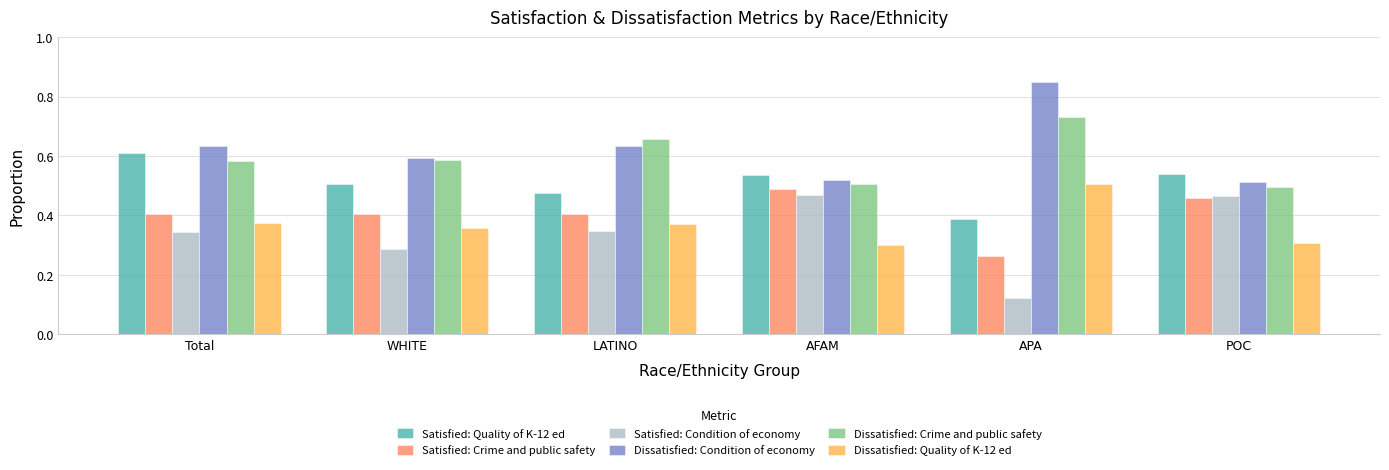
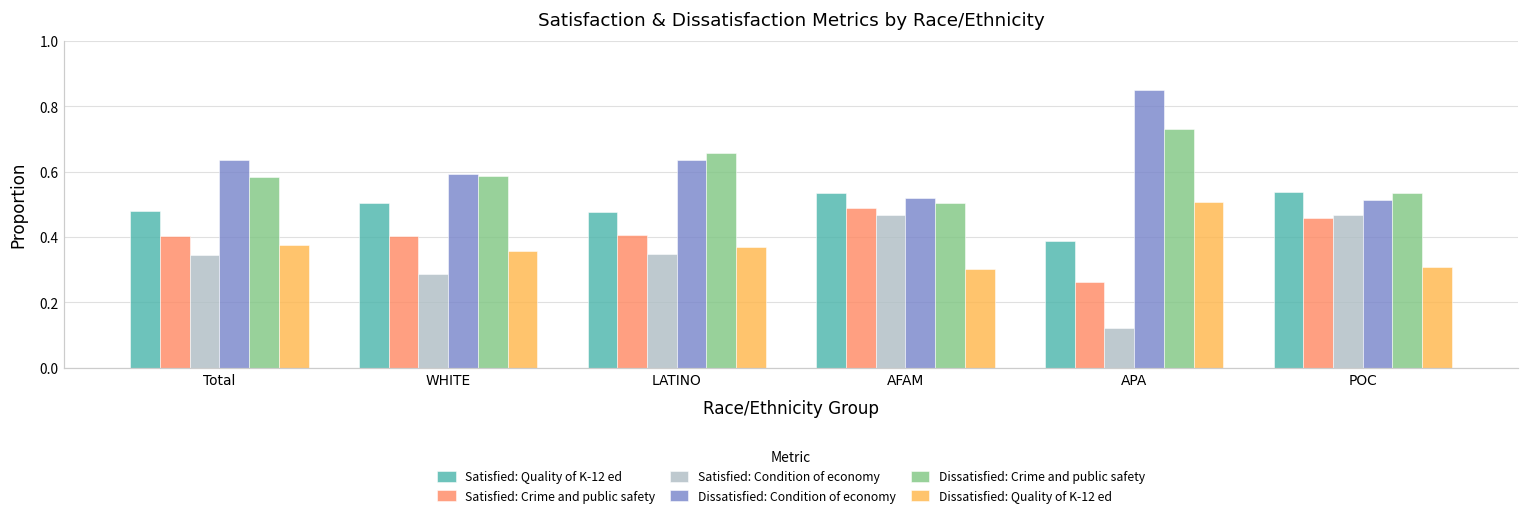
Satisfied: Quality of K-12 ed, Total: 0.61 -> 0.48
Dissatisfied: Crime and public safety, POC: 0.49 -> 0.53
